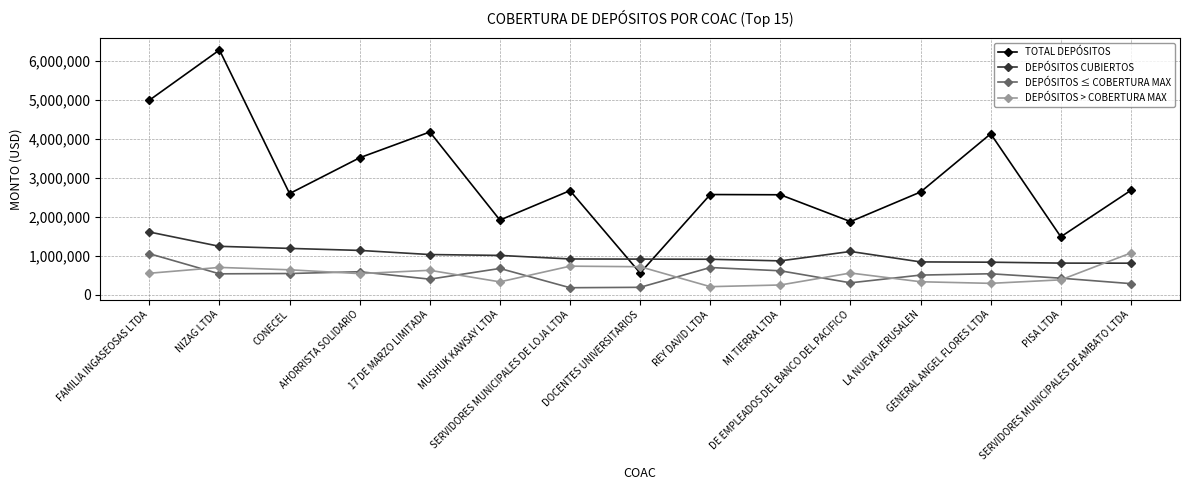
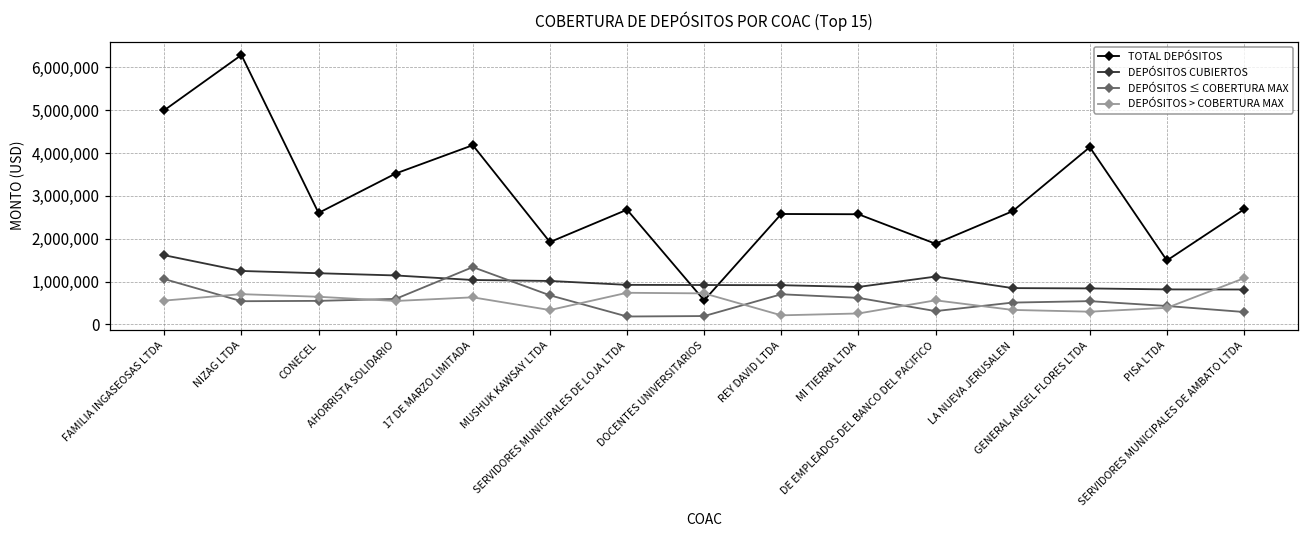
DEPÓSITOS ≤ COBERTURA MAX, 17 DE MARZO LIMITADA: 400,000 -> 1,300,000
